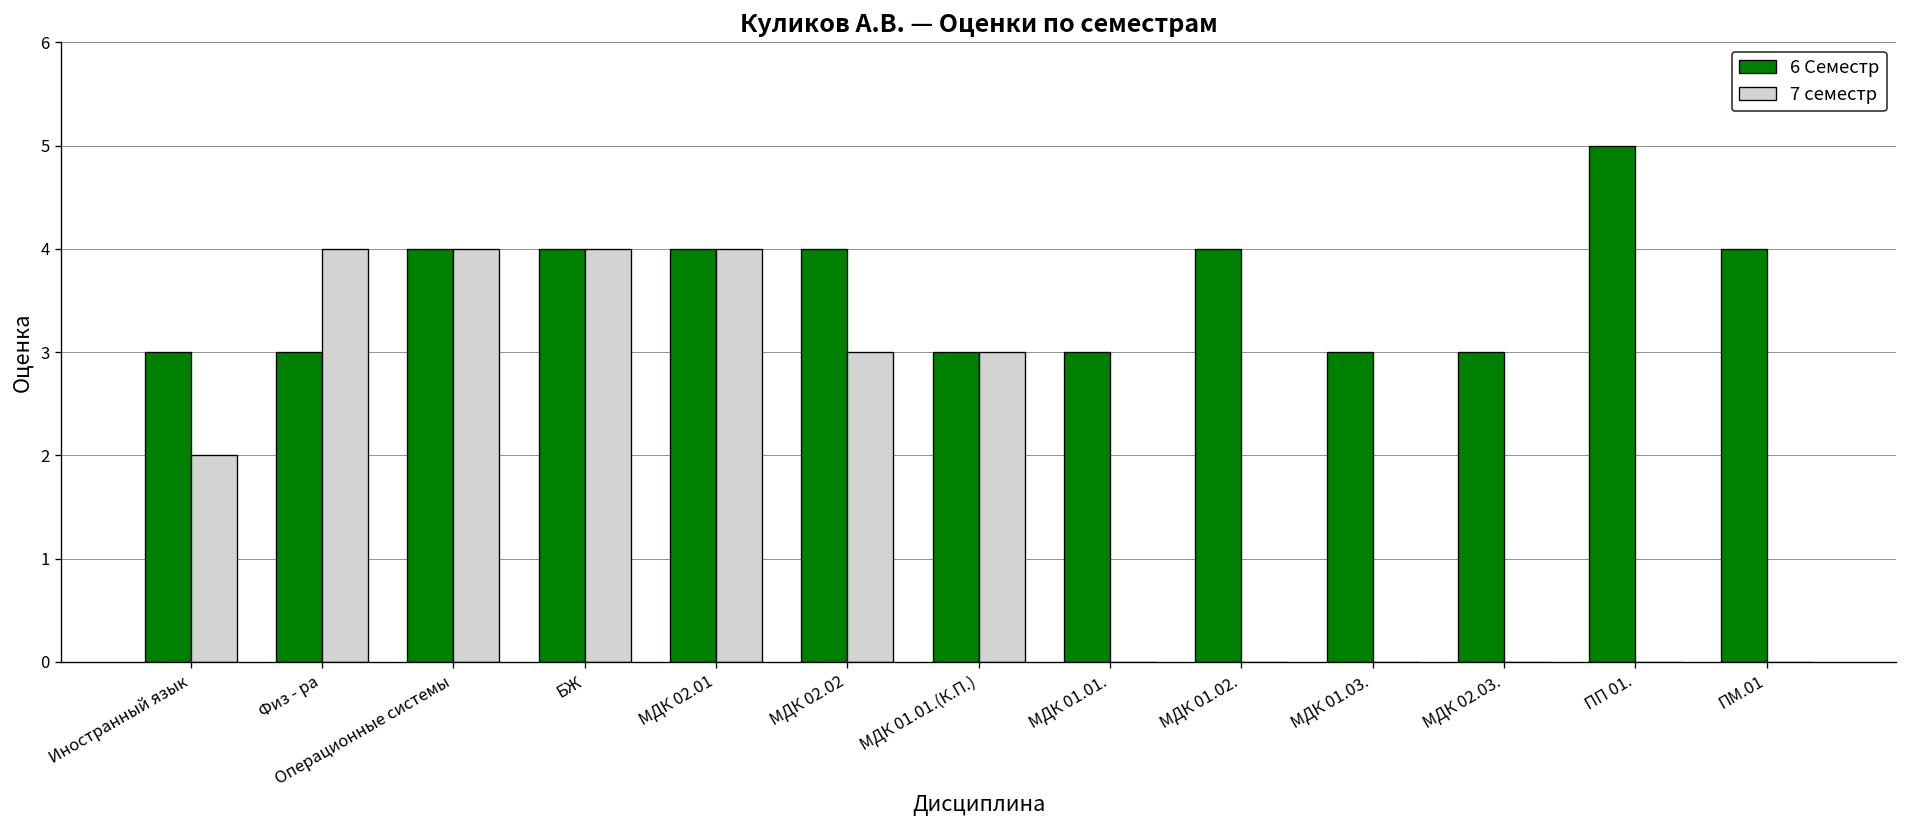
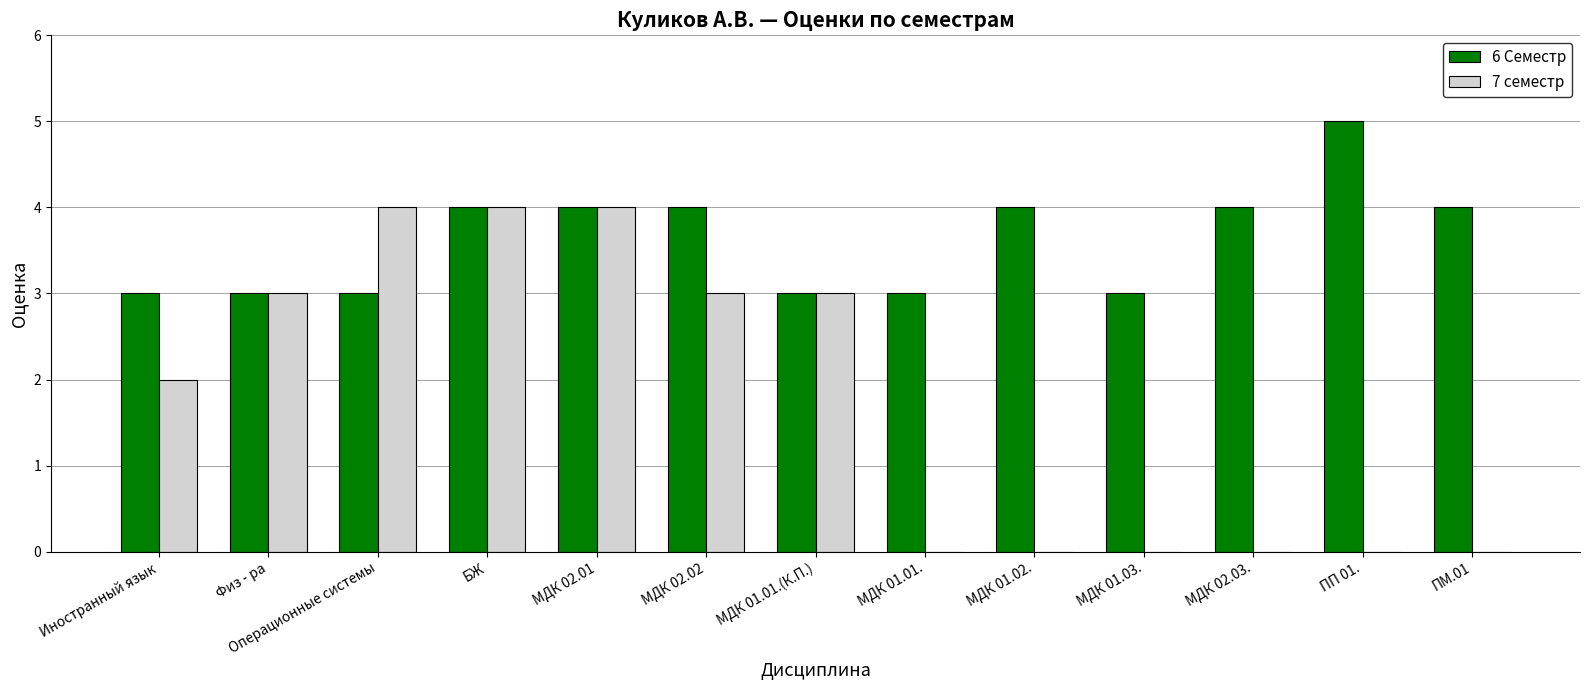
7 семестр, Физ - ра: 4 -> 3
6 Семестр, Операционные системы: 4 -> 3
6 Семестр, МДК 02.03.: 3 -> 4
